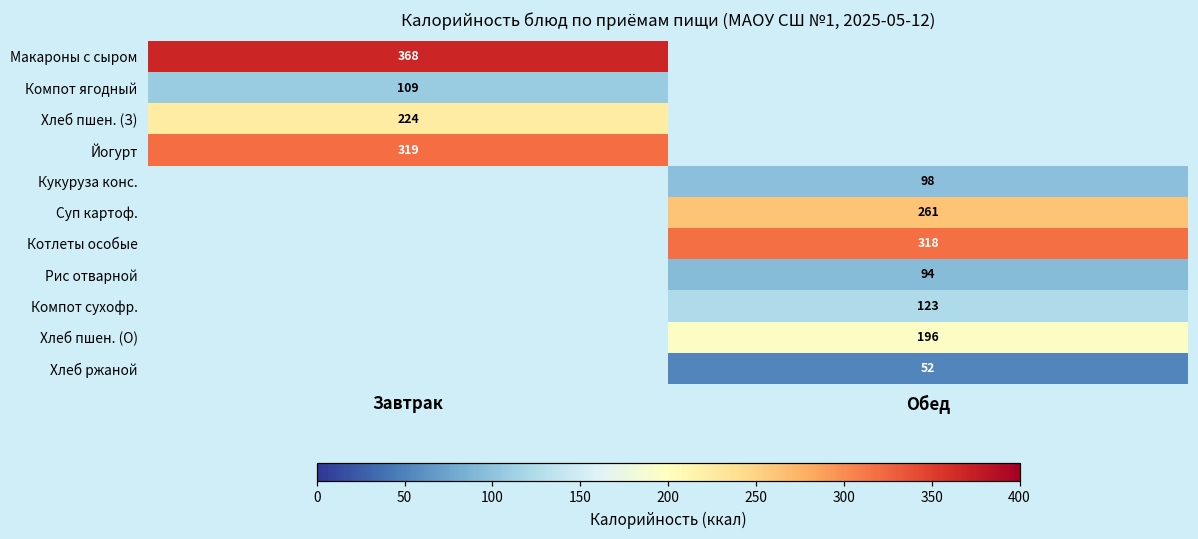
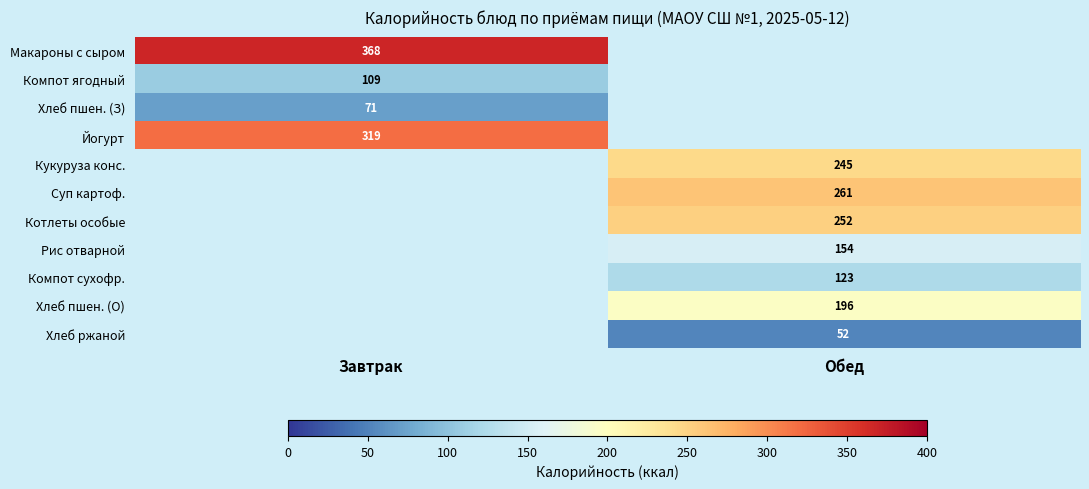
Хлеб пшен. (З), Завтрак: 224 -> 71
Кукуруза конс., Обед: 98 -> 245
Котлеты особые, Обед: 318 -> 252
Рис отварной, Обед: 94 -> 154
